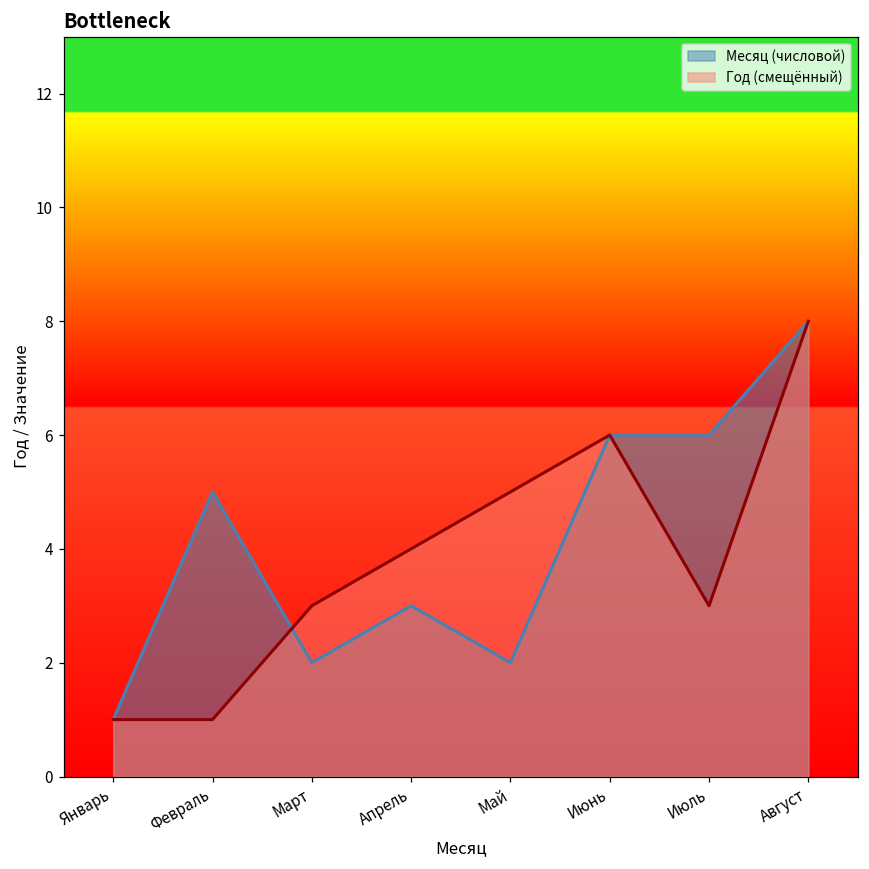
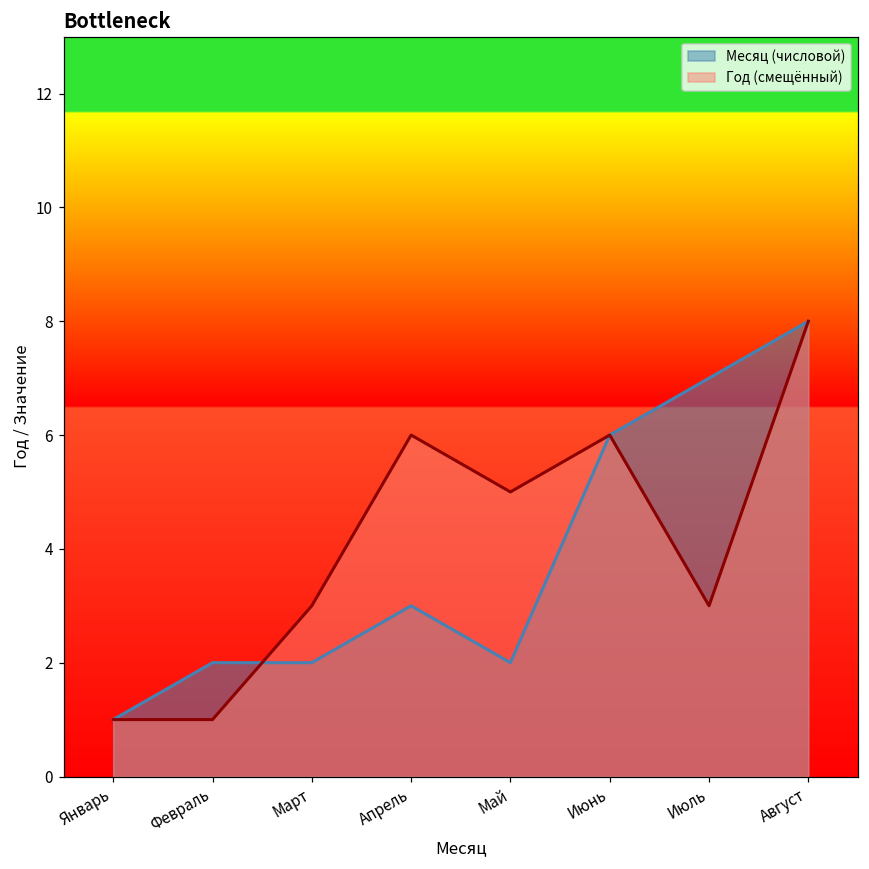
Месяц (числовой), Февраль: 5 -> 2
Год (смещённый), Апрель: 4.0 -> 6.0
Месяц (числовой), Июль: 6 -> 7
